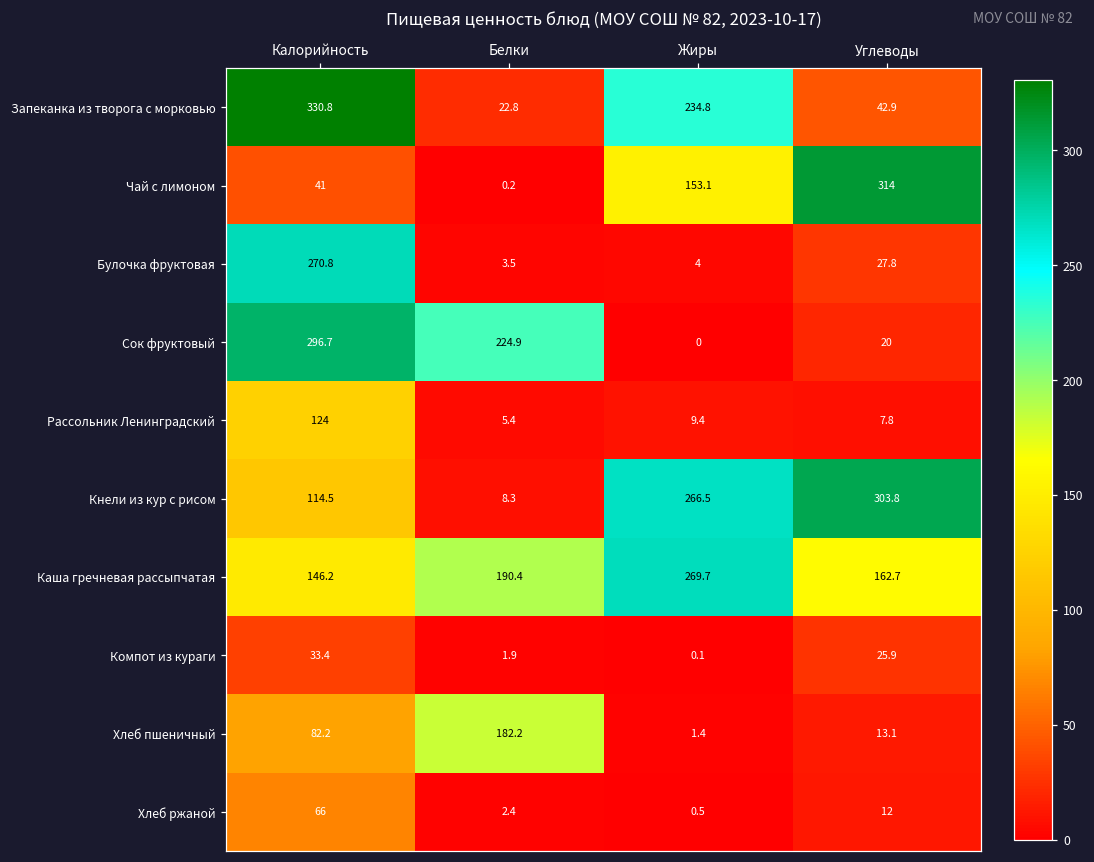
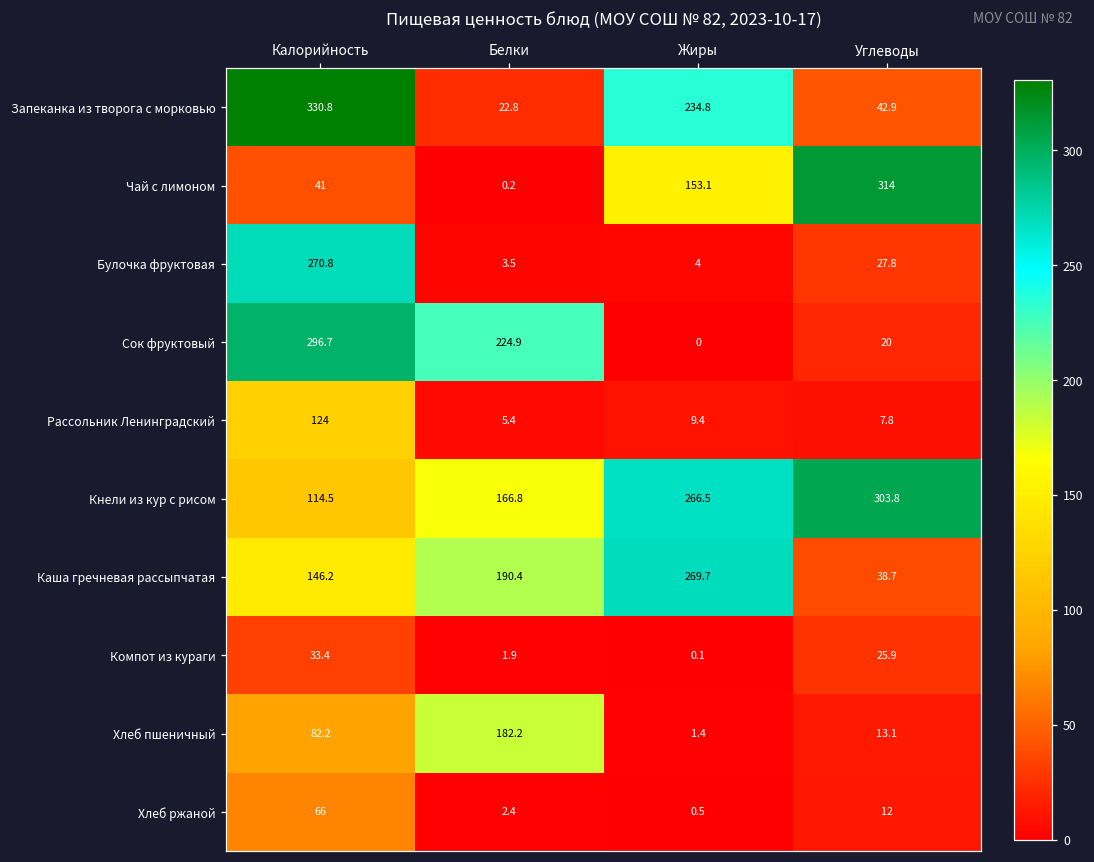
Кнели из кур с рисом, Белки: 8.3 -> 166.8
Каша гречневая рассыпчатая, Углеводы: 162.7 -> 38.7
